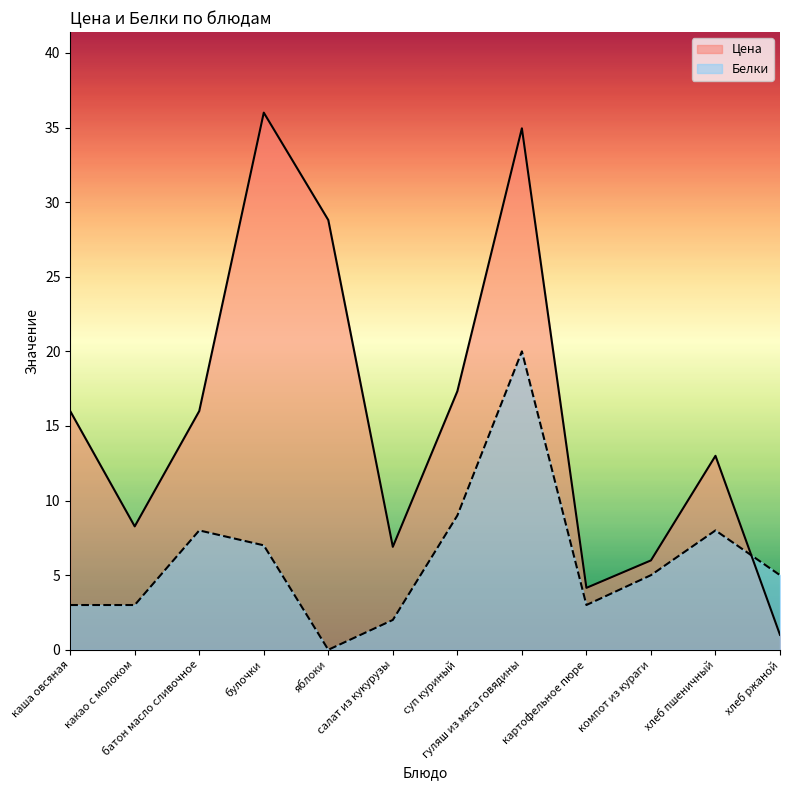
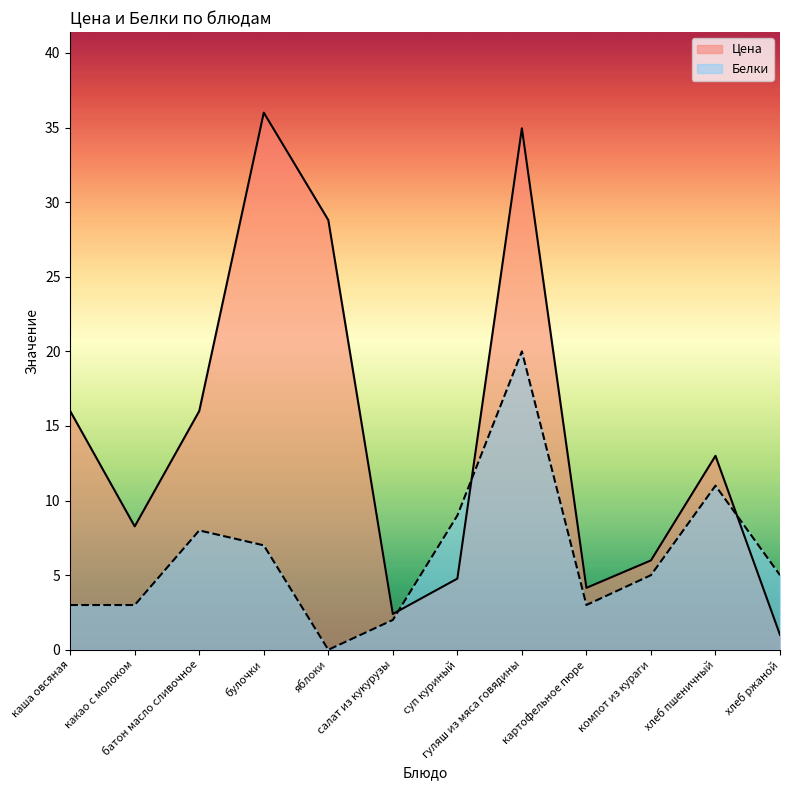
Цена, салат из кукурузы: 6.9 -> 2.4
Цена, суп куриный: 17.3 -> 4.8
Белки, хлеб пшеничный: 8 -> 11
